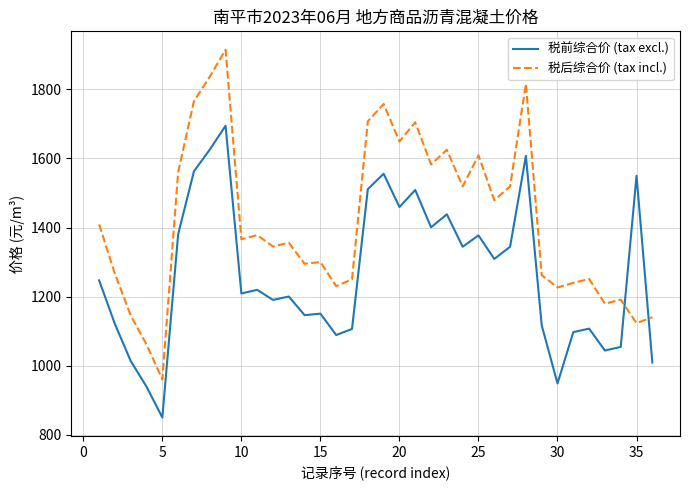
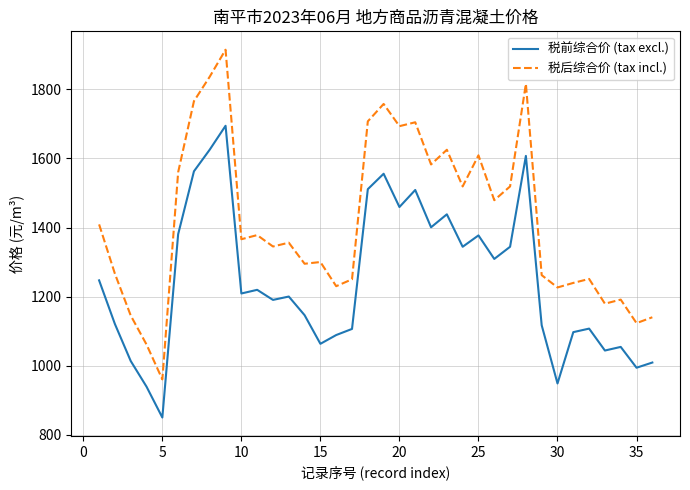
税前综合价 (tax excl.), 15: 1150 -> 1060
税后综合价 (tax incl.), 20: 1650 -> 1690
税前综合价 (tax excl.), 35: 1550 -> 990
